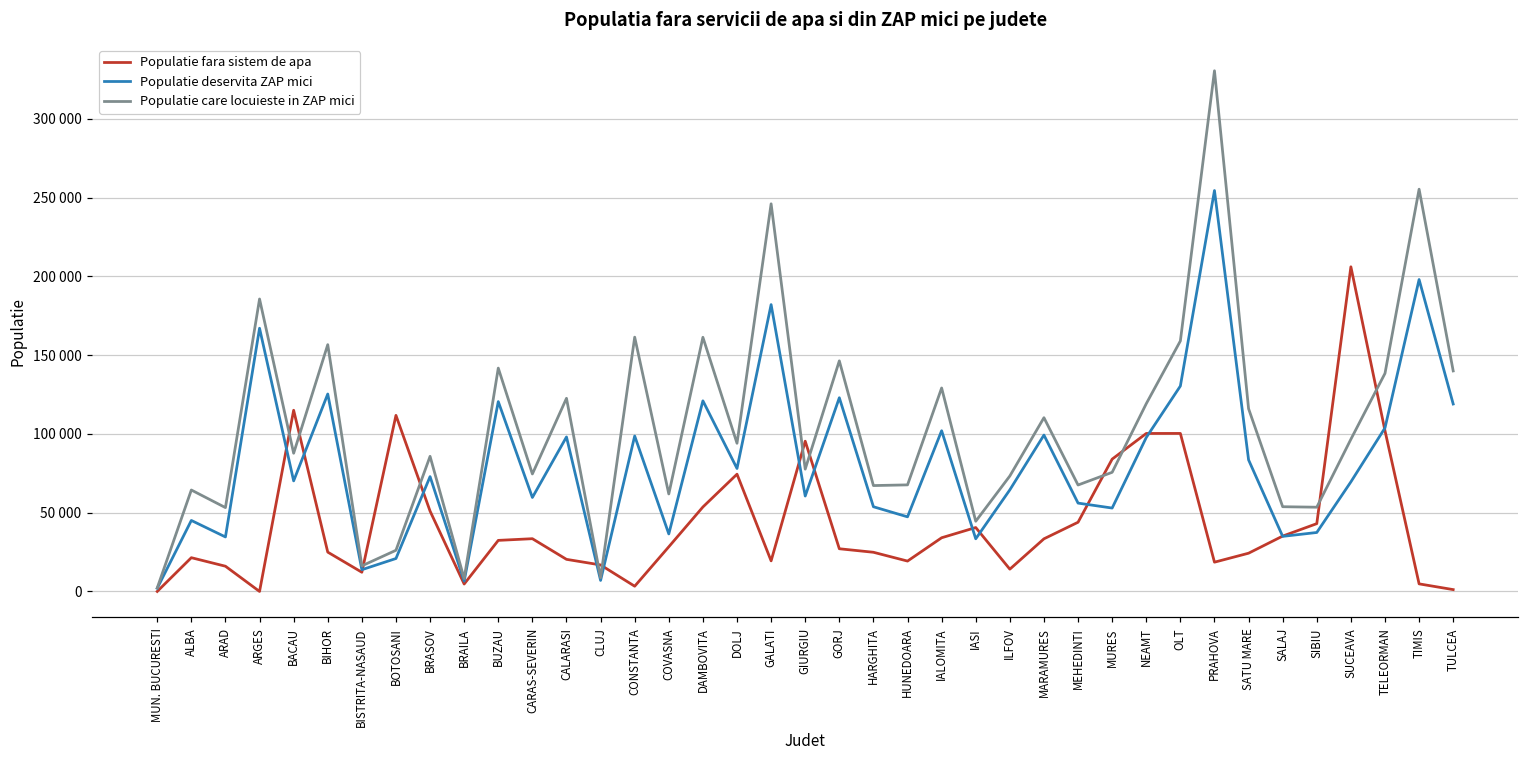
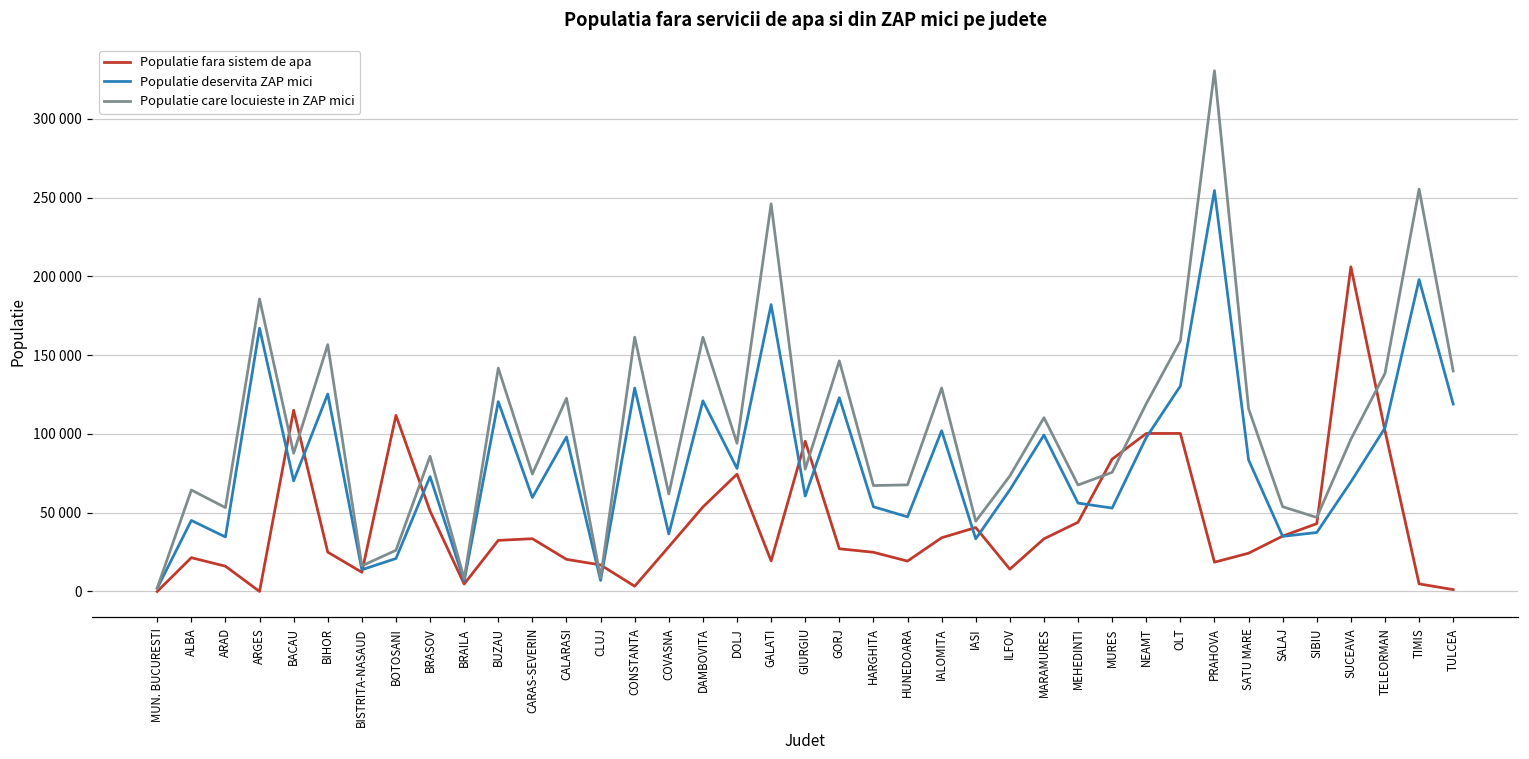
Populatie deservita ZAP mici, CONSTANTA: 99000 -> 129000
Populatie care locuieste in ZAP mici, SIBIU: 53000 -> 47000
